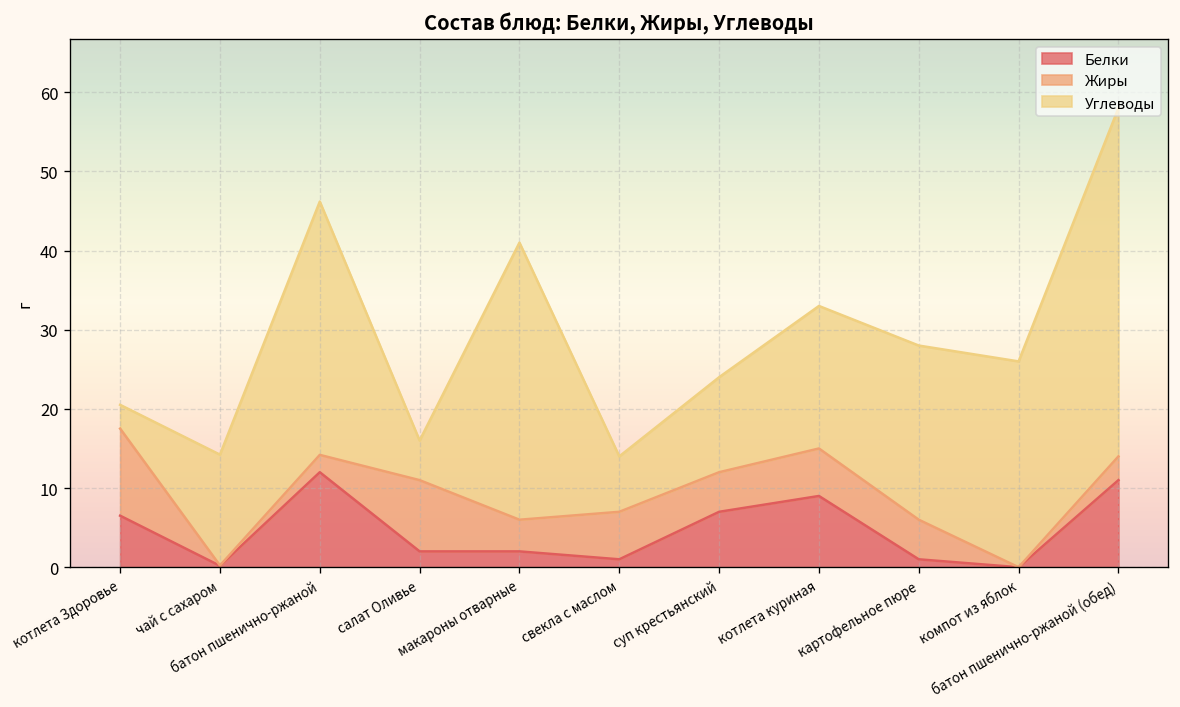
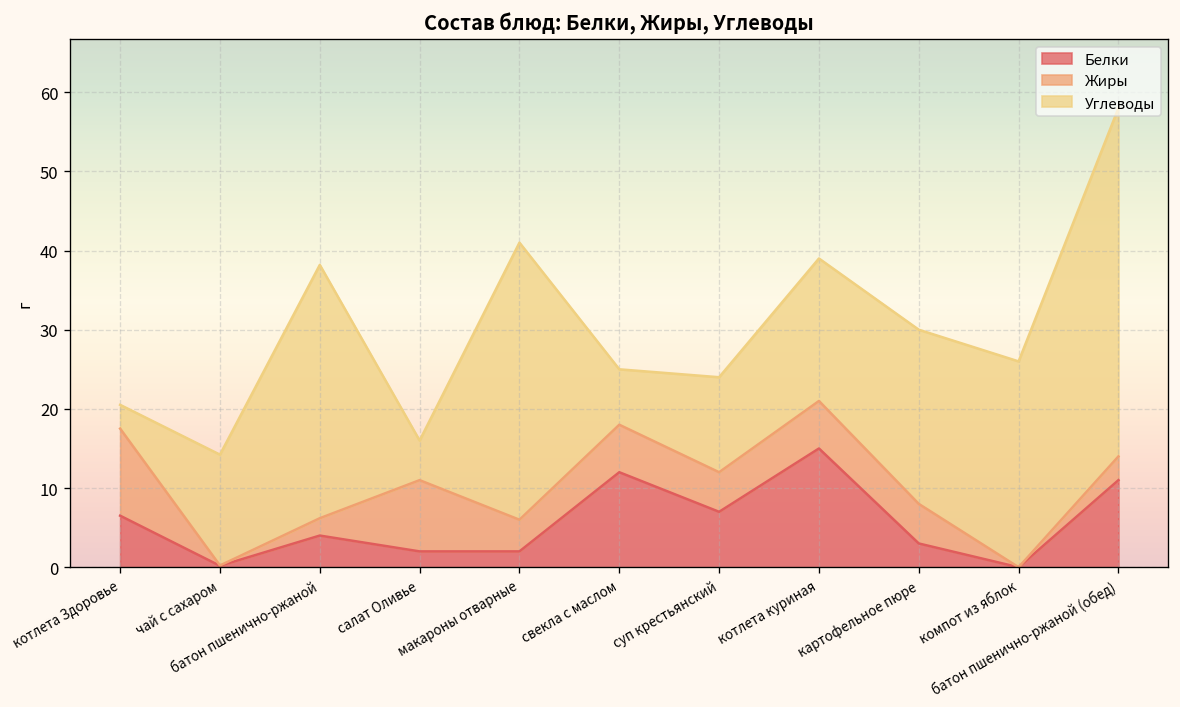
Белки, батон пшенично-ржаной: 12 -> 4
Белки, свекла с маслом: 1 -> 12
Белки, котлета куриная: 9 -> 15
Белки, картофельное пюре: 1 -> 3
